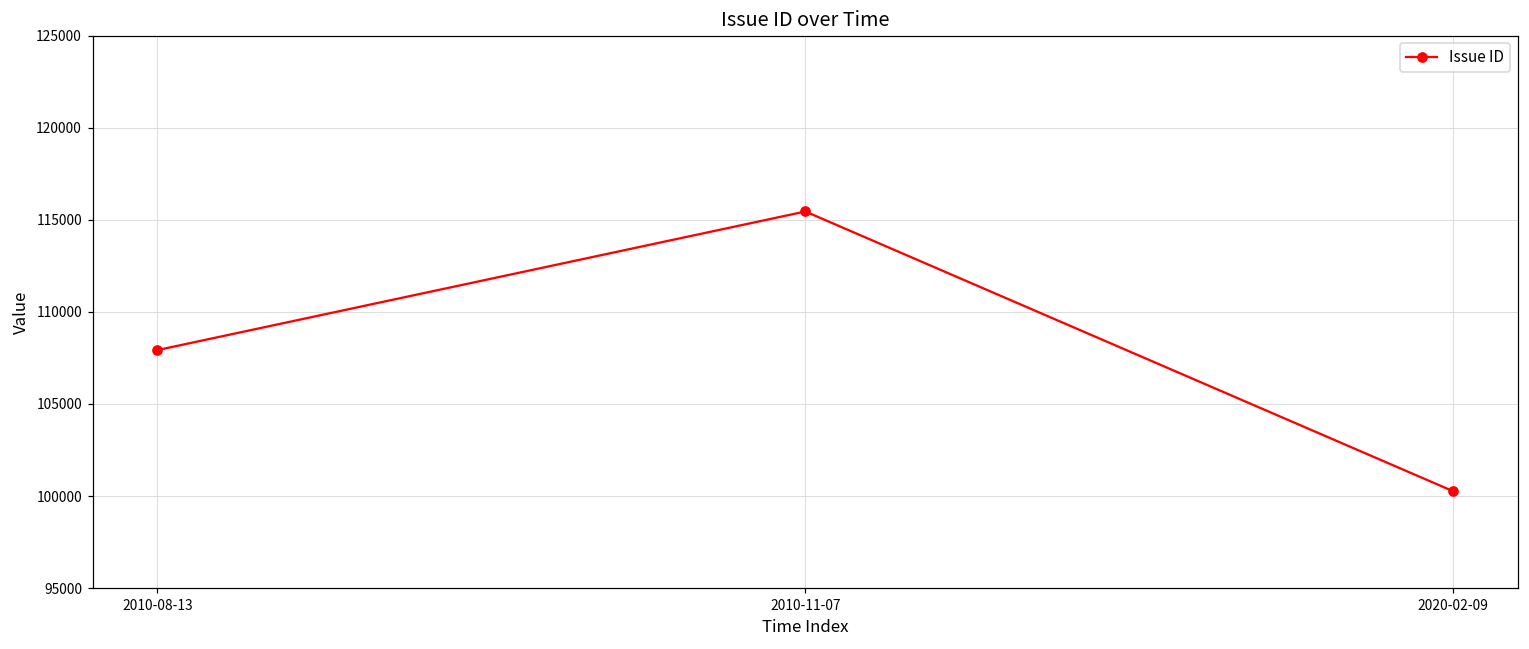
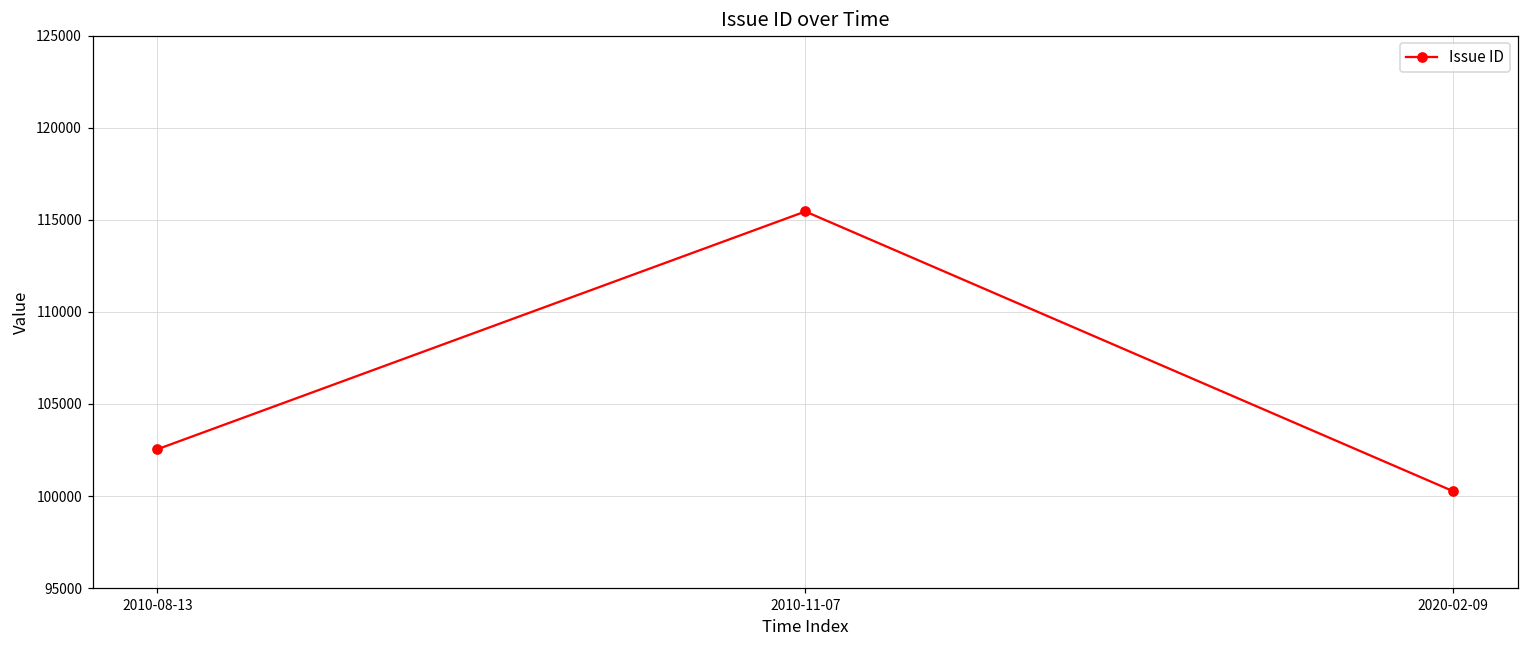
2010-08-13: 107900 -> 102500
